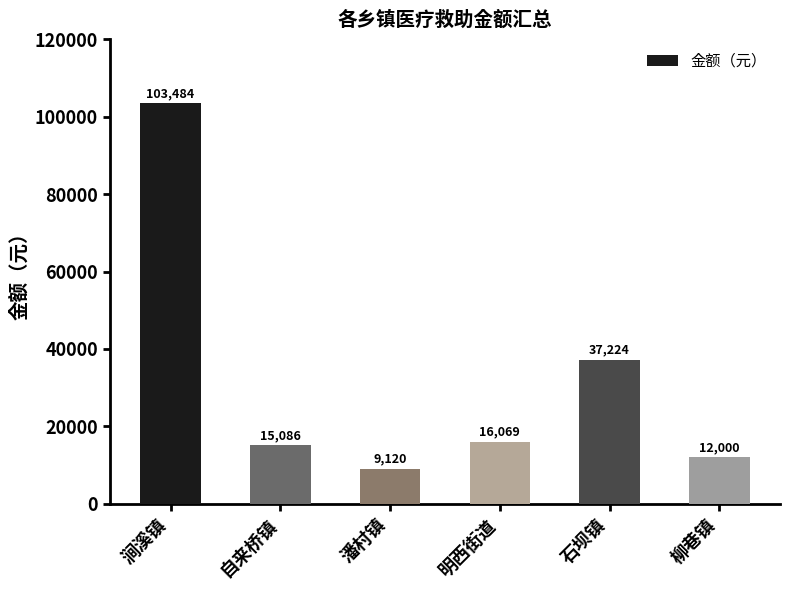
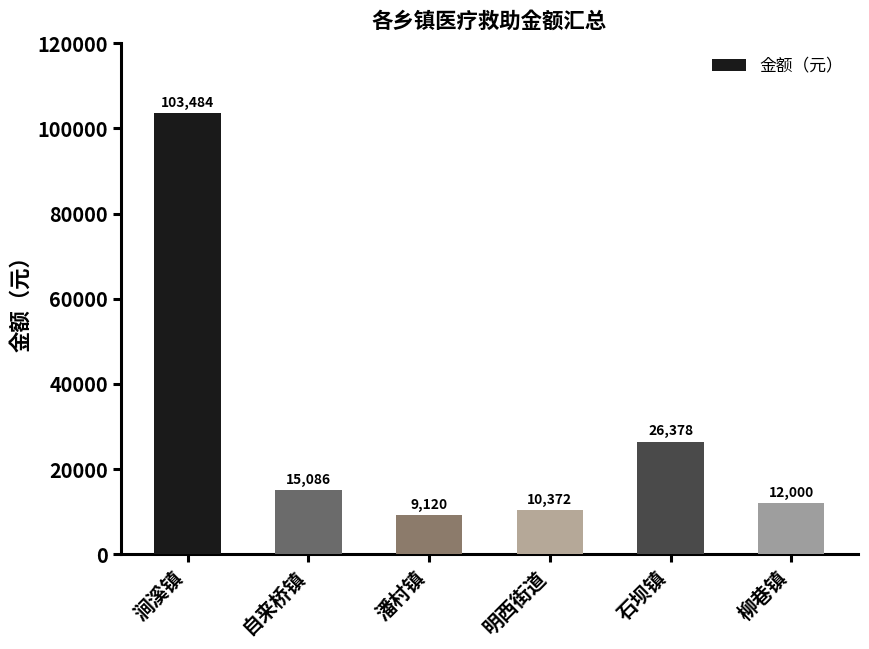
明西街道: 16,069 -> 10,372
石坝镇: 37,224 -> 26,378
